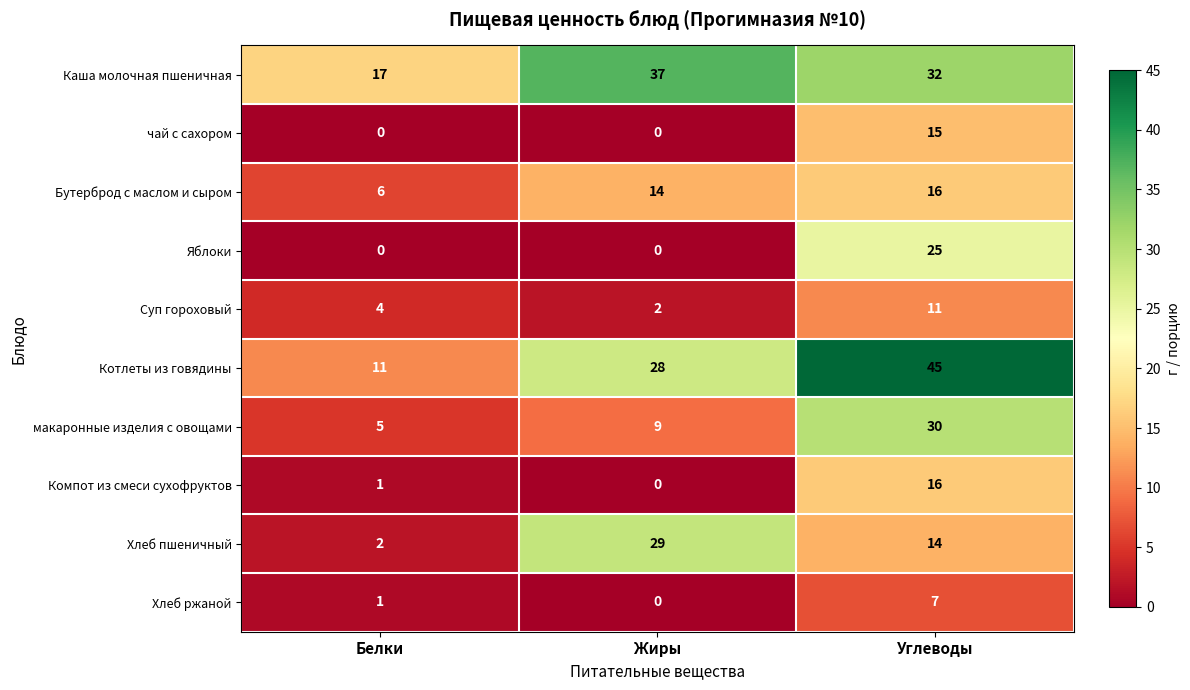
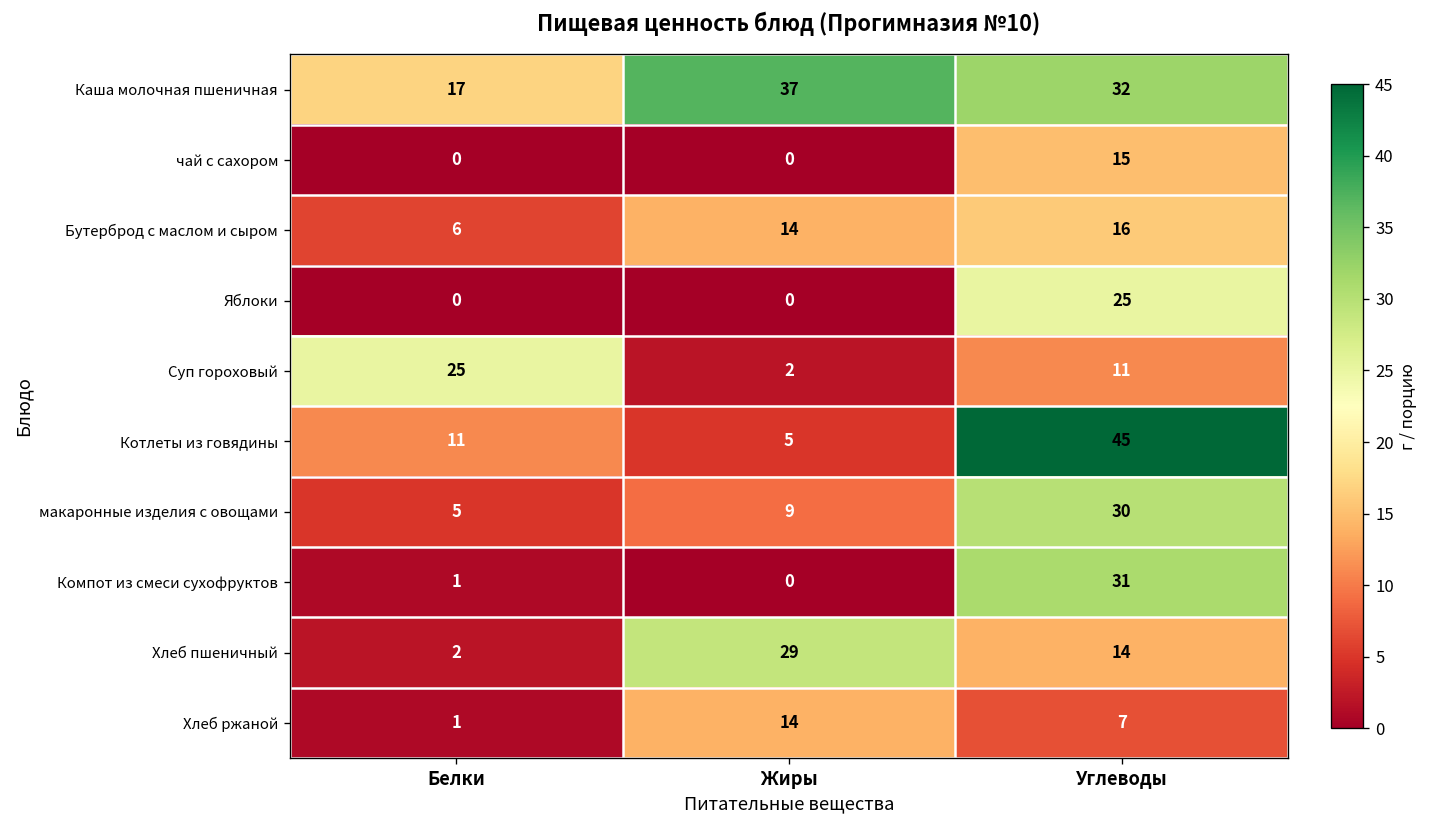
Суп гороховый, Белки: 4 -> 25
Котлеты из говядины, Жиры: 28 -> 5
Компот из смеси сухофруктов, Углеводы: 16 -> 31
Хлеб ржаной, Жиры: 0 -> 14
